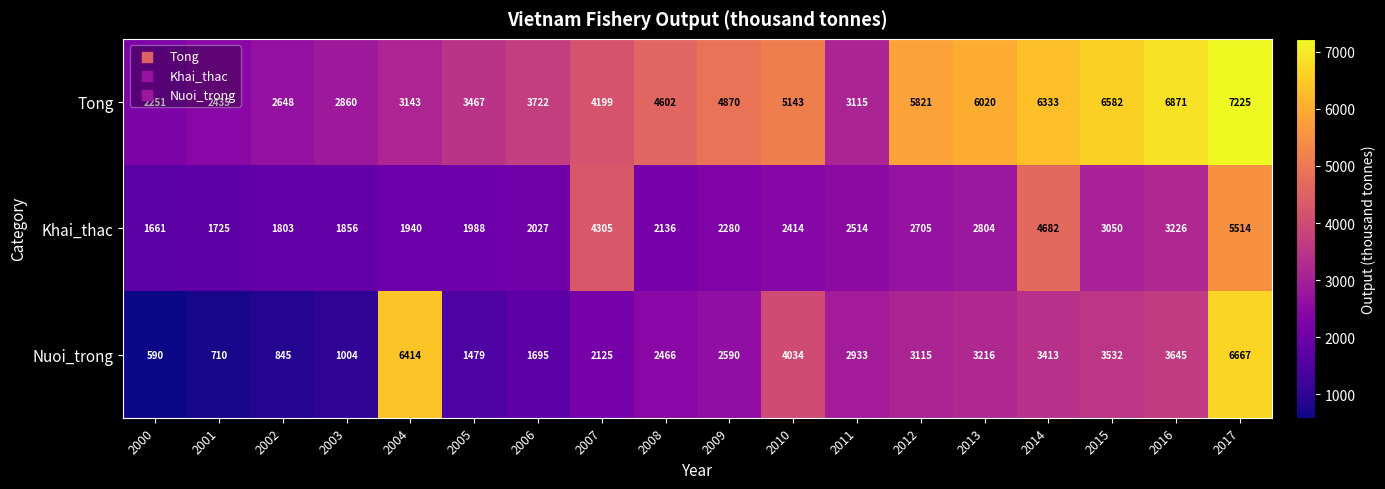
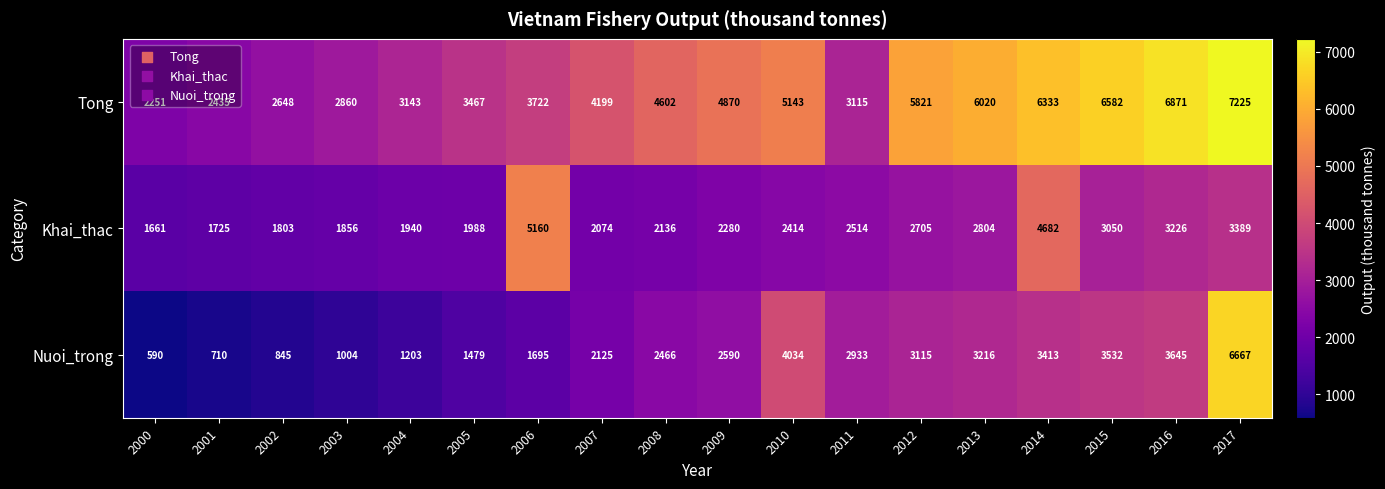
Khai_thac, 2006: 2027 -> 5160
Khai_thac, 2007: 4305 -> 2074
Khai_thac, 2017: 5514 -> 3389
Nuoi_trong, 2004: 6414 -> 1203
